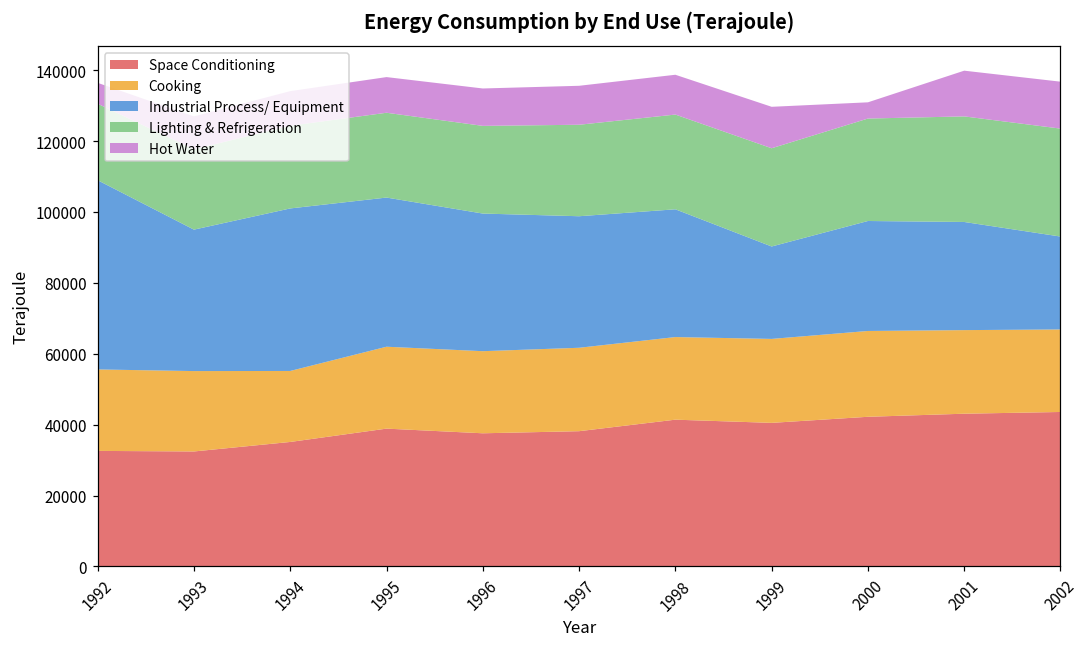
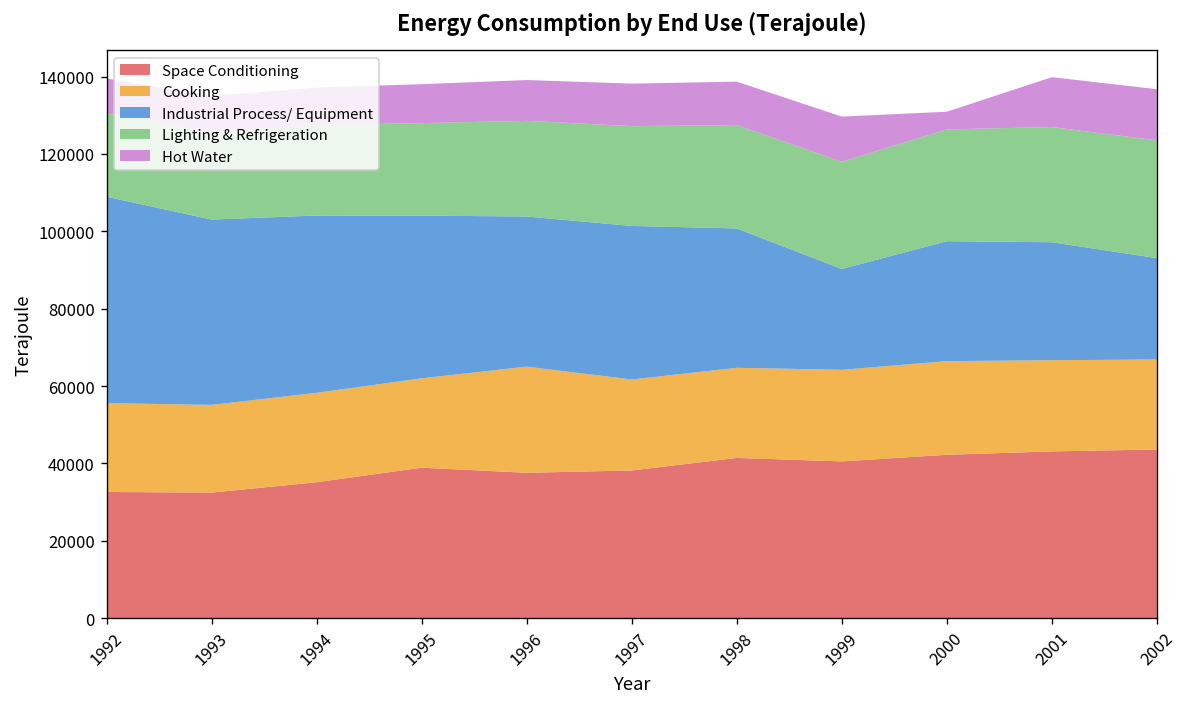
Hot Water, 1992: 6000 -> 9000
Industrial Process/ Equipment, 1993: 40000 -> 48000
Cooking, 1994: 20000 -> 23000
Cooking, 1996: 23000 -> 27000
Industrial Process/ Equipment, 1997: 37000 -> 40000
